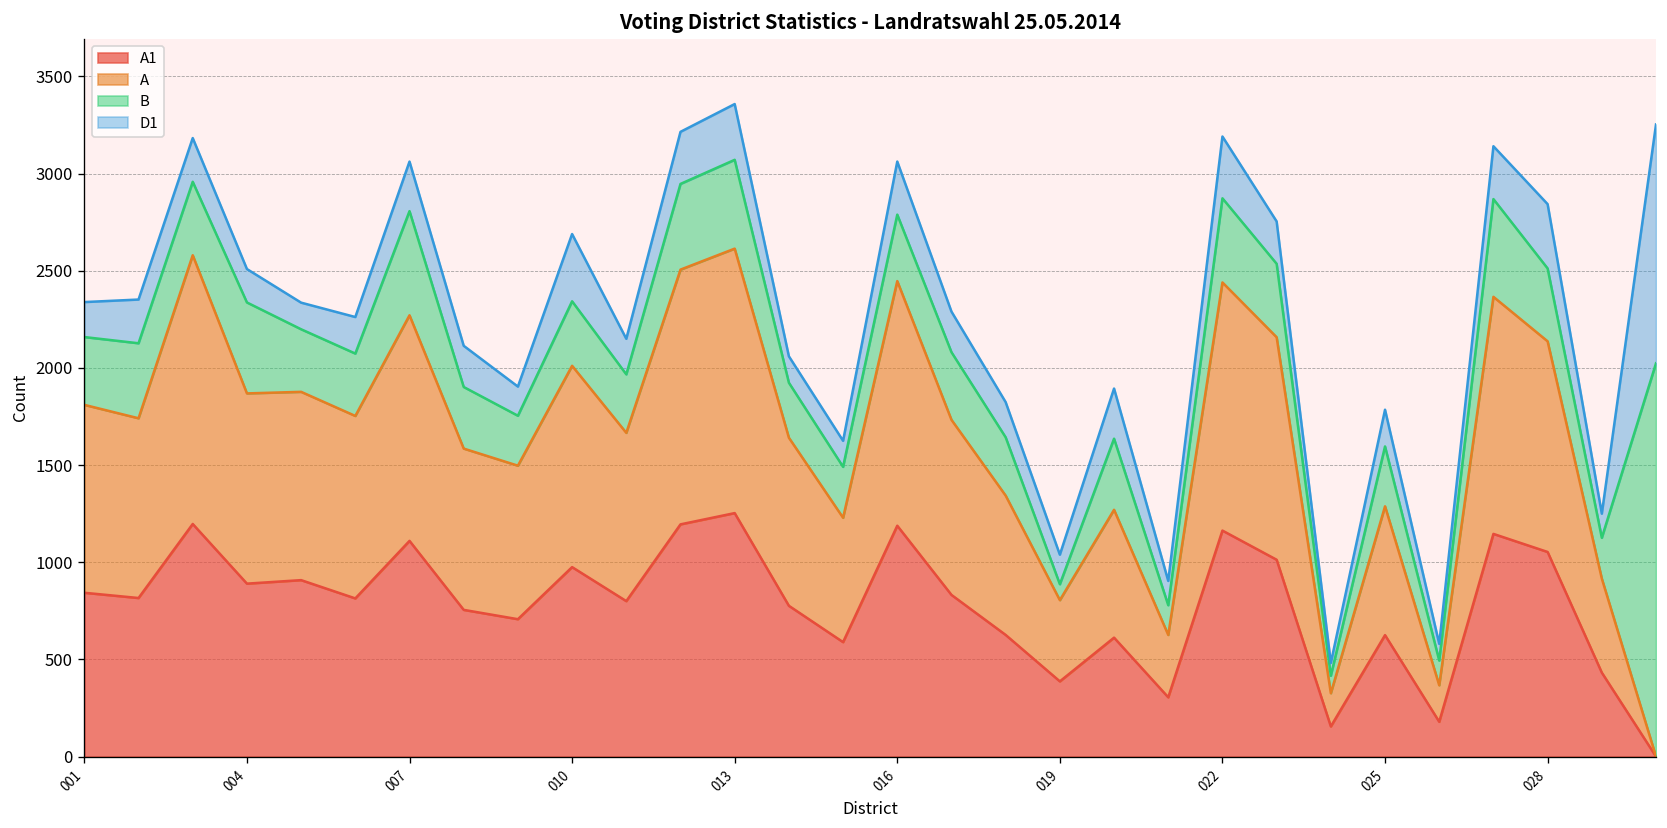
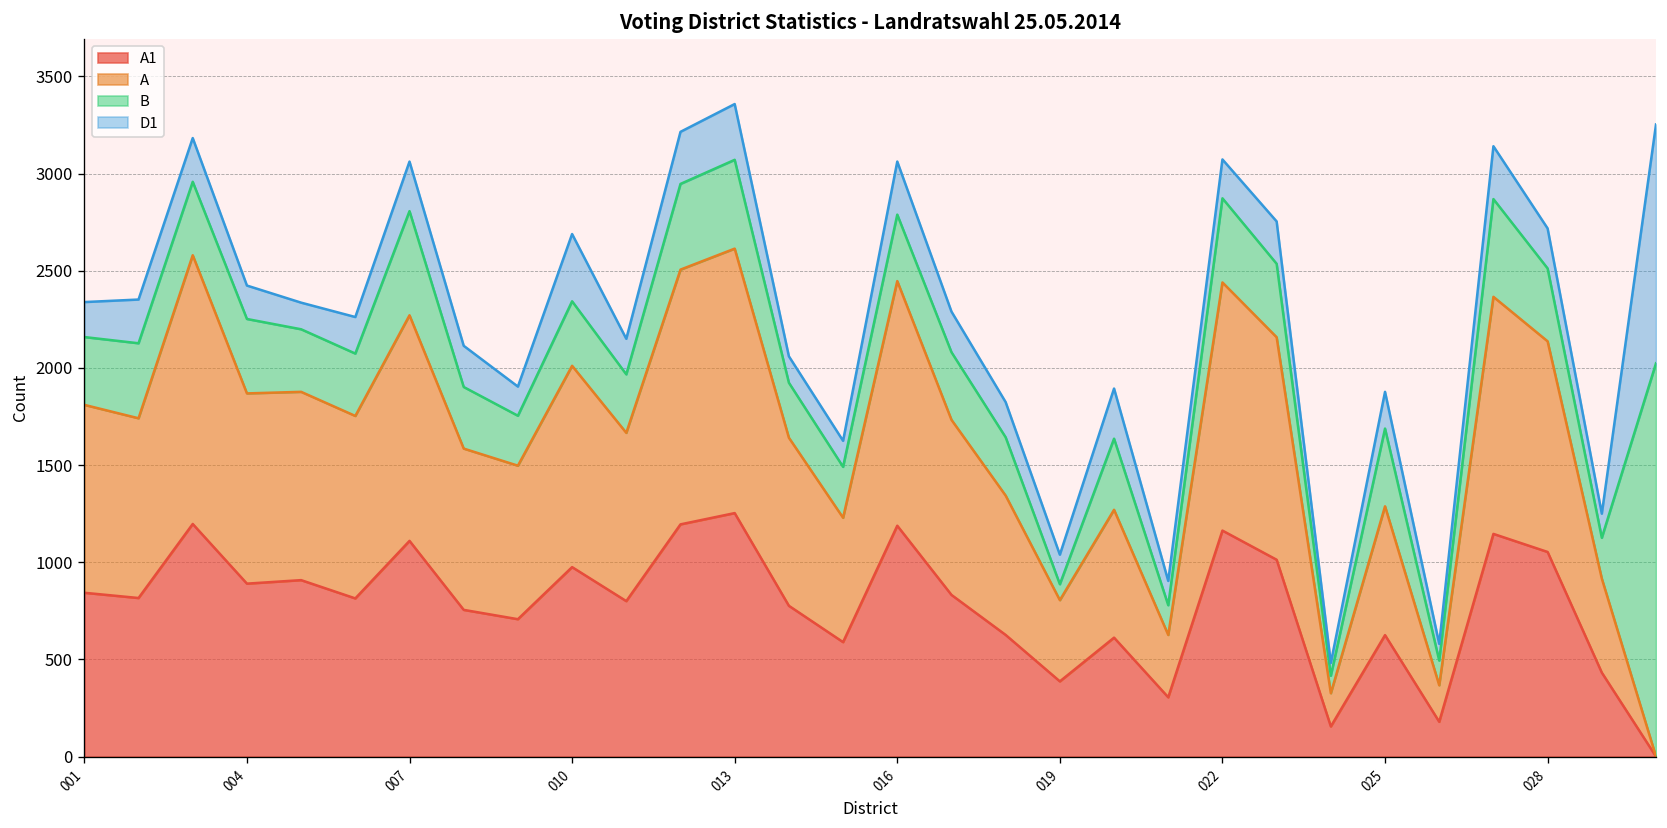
B, 004: 470 -> 380
D1, 022: 320 -> 200
B, 025: 310 -> 400
D1, 028: 330 -> 210
